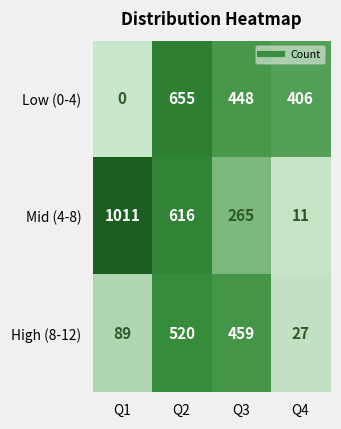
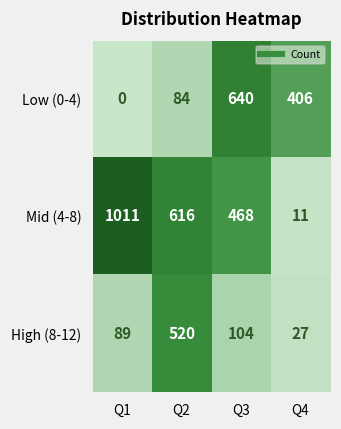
Low (0-4), Q2: 655 -> 84
Low (0-4), Q3: 448 -> 640
Mid (4-8), Q3: 265 -> 468
High (8-12), Q3: 459 -> 104
